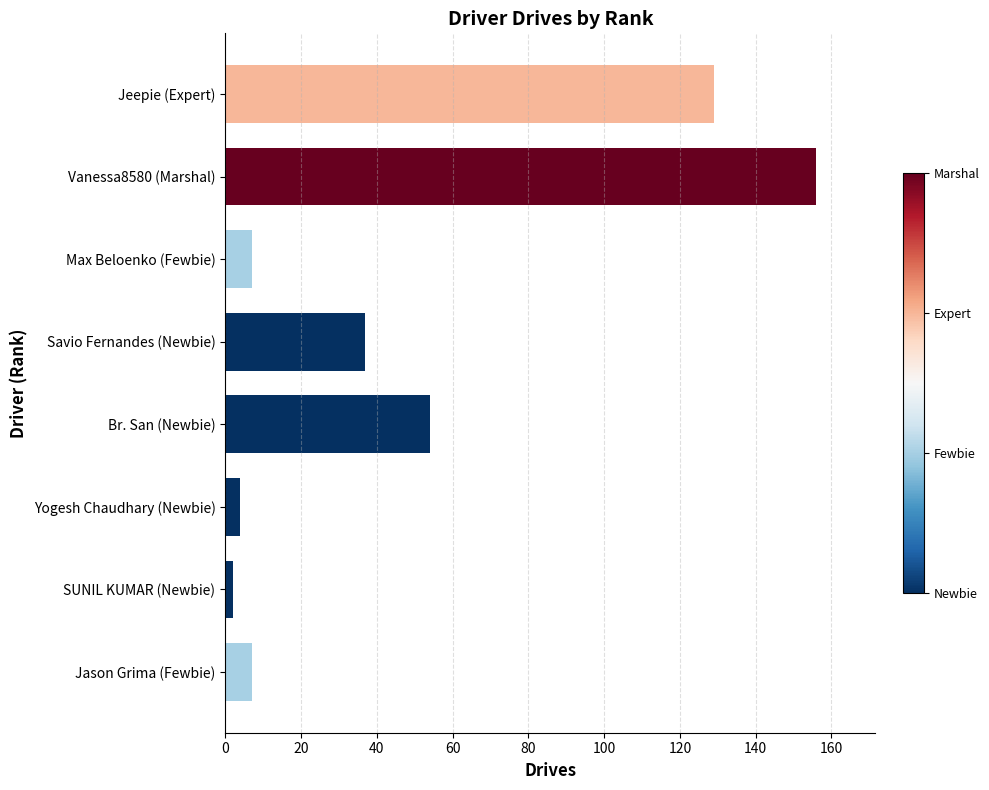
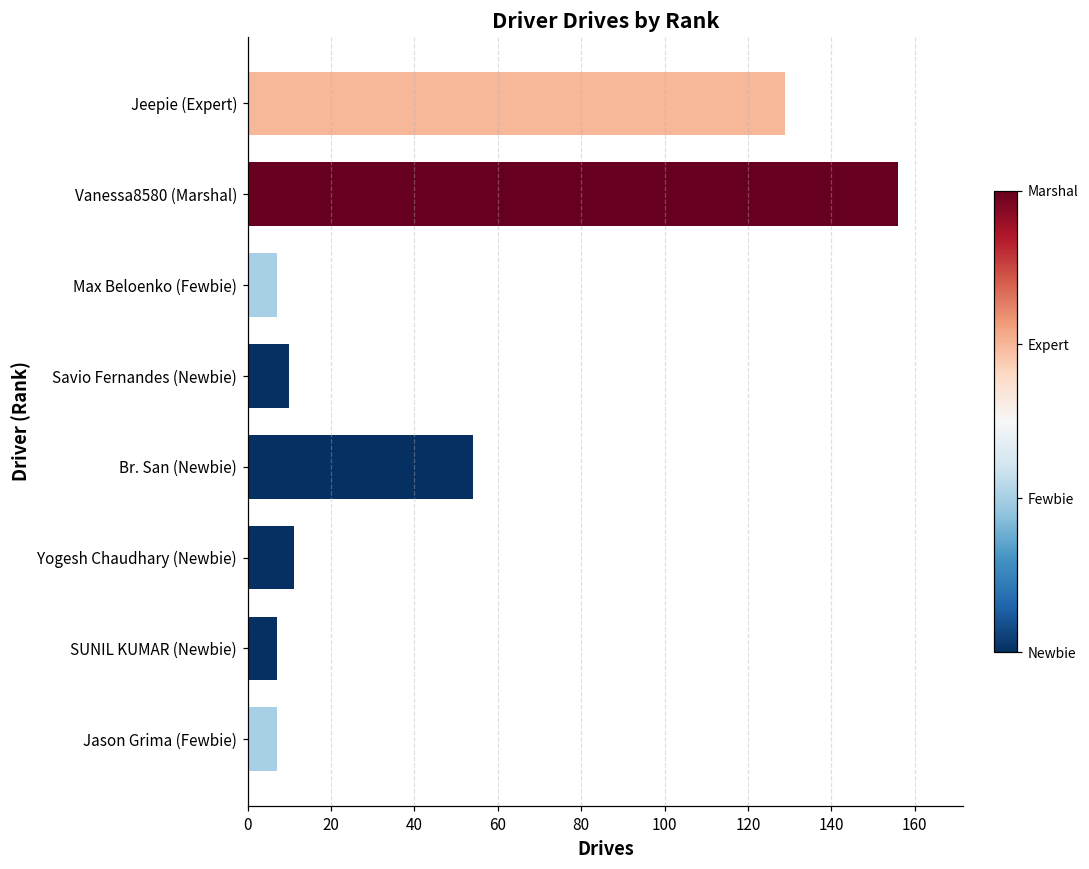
Savio Fernandes (Newbie): 37 -> 10
Yogesh Chaudhary (Newbie): 4 -> 11
SUNIL KUMAR (Newbie): 2 -> 7
